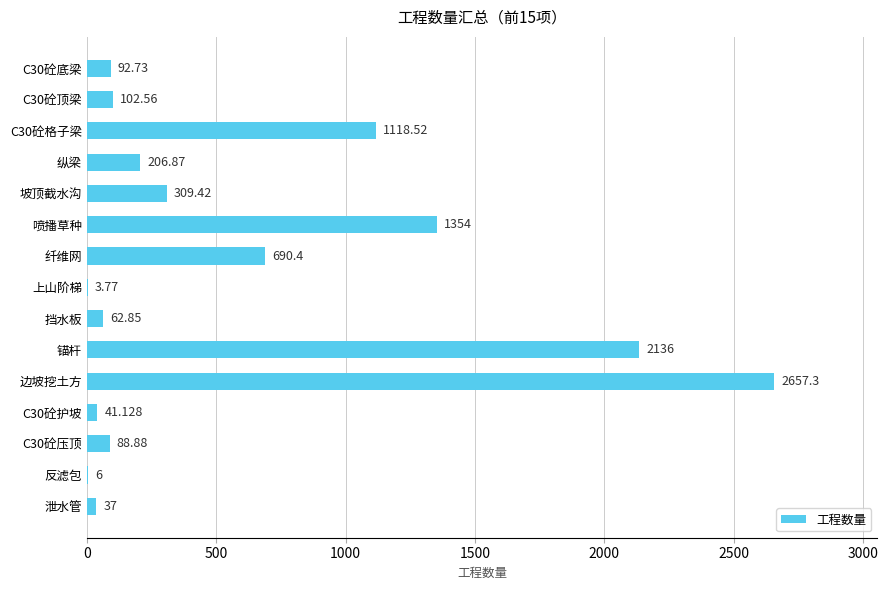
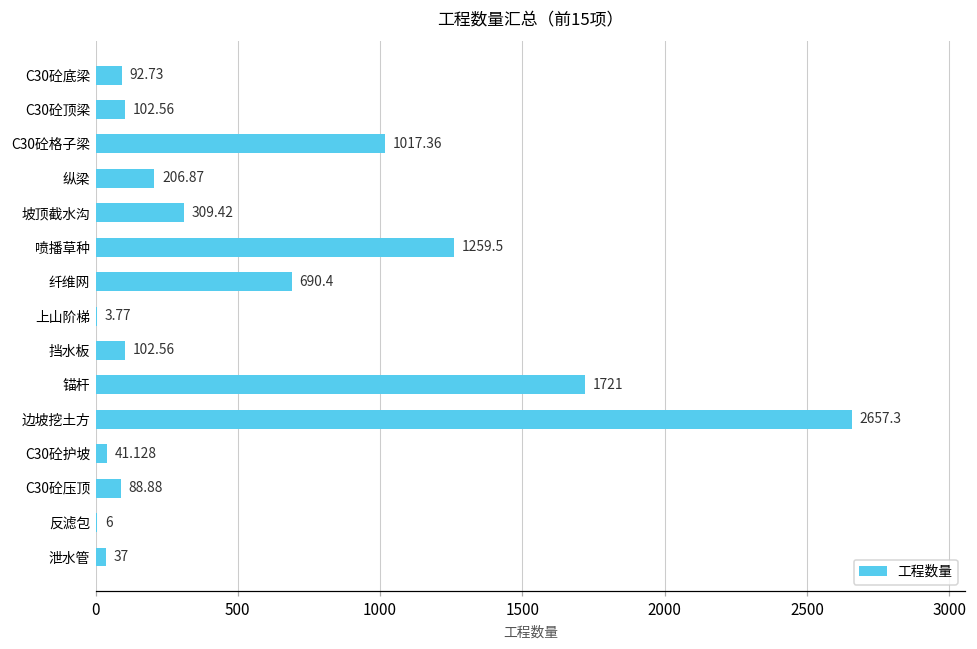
C30砼格子梁: 1118.52 -> 1017.36
喷播草种: 1354 -> 1259.5
挡水板: 62.85 -> 102.56
锚杆: 2136 -> 1721
